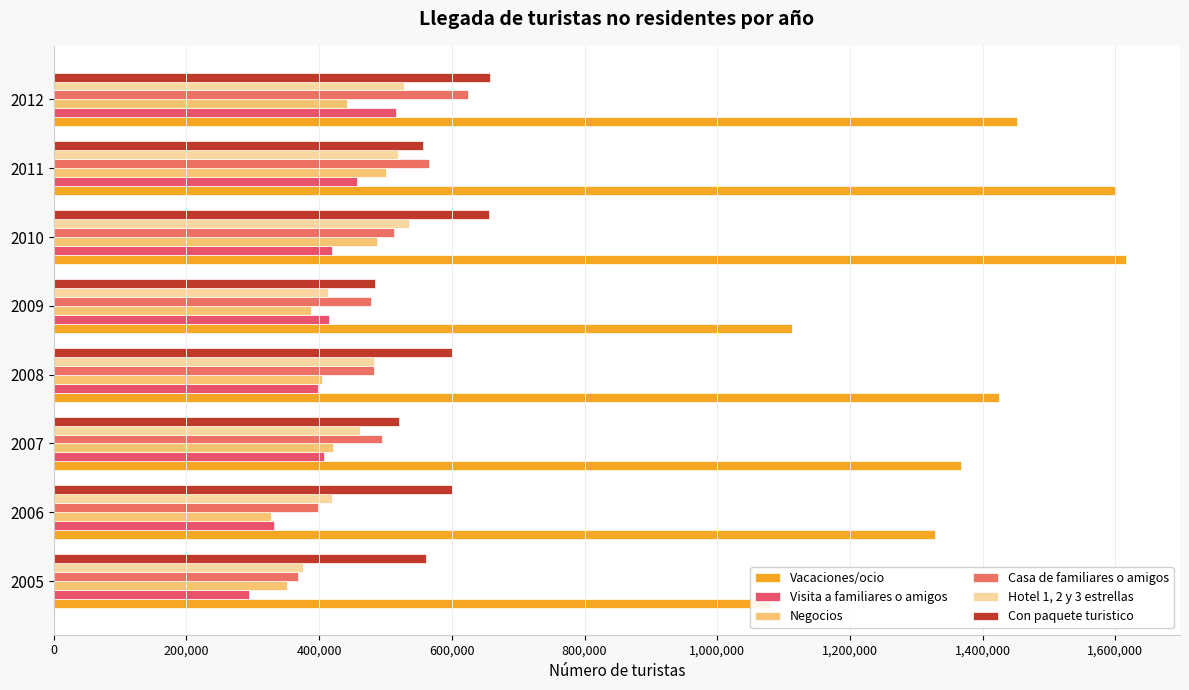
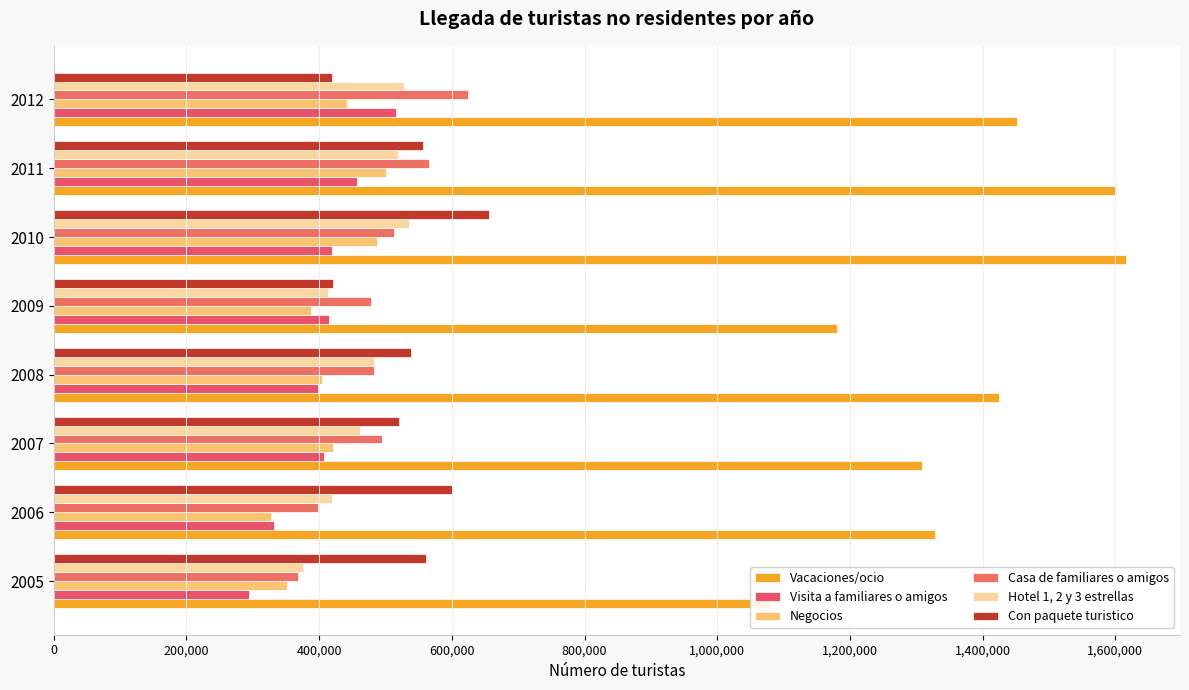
Con paquete turistico, 2012: 660,000 -> 420,000
Con paquete turistico, 2009: 480,000 -> 420,000
Vacaciones/ocio, 2009: 1,110,000 -> 1,180,000
Con paquete turistico, 2008: 600,000 -> 540,000
Vacaciones/ocio, 2007: 1,370,000 -> 1,310,000
